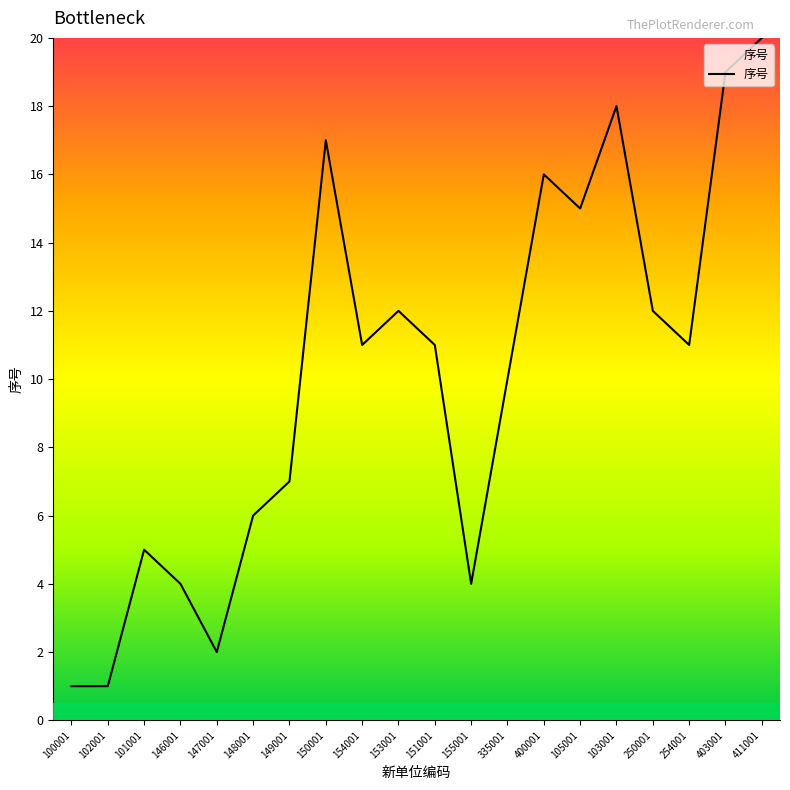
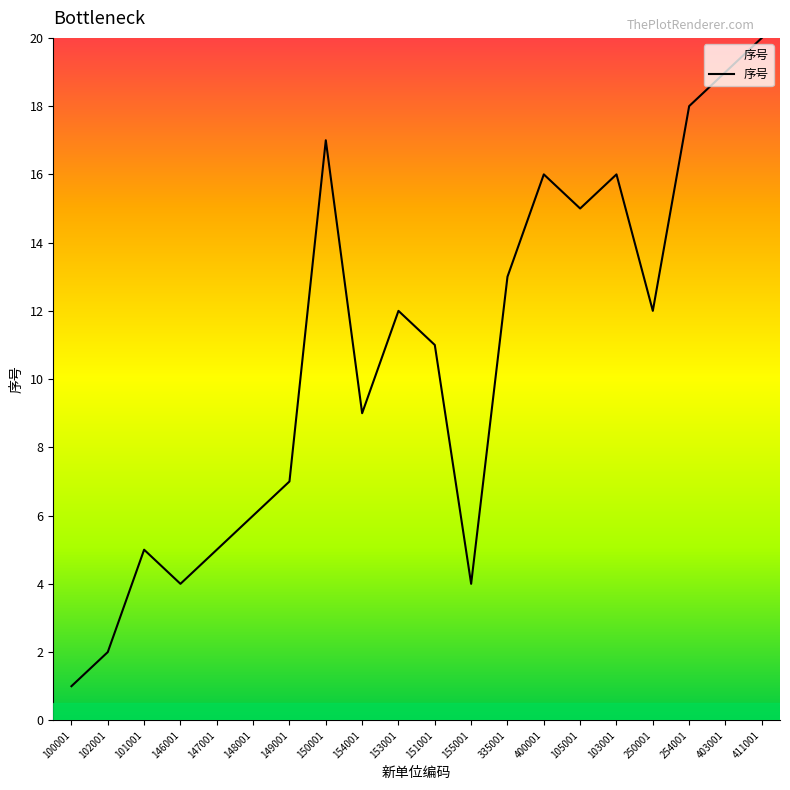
102001: 1 -> 2
147001: 2 -> 5
154001: 11 -> 9
335001: 10 -> 13
103001: 18 -> 16
254001: 11 -> 18
